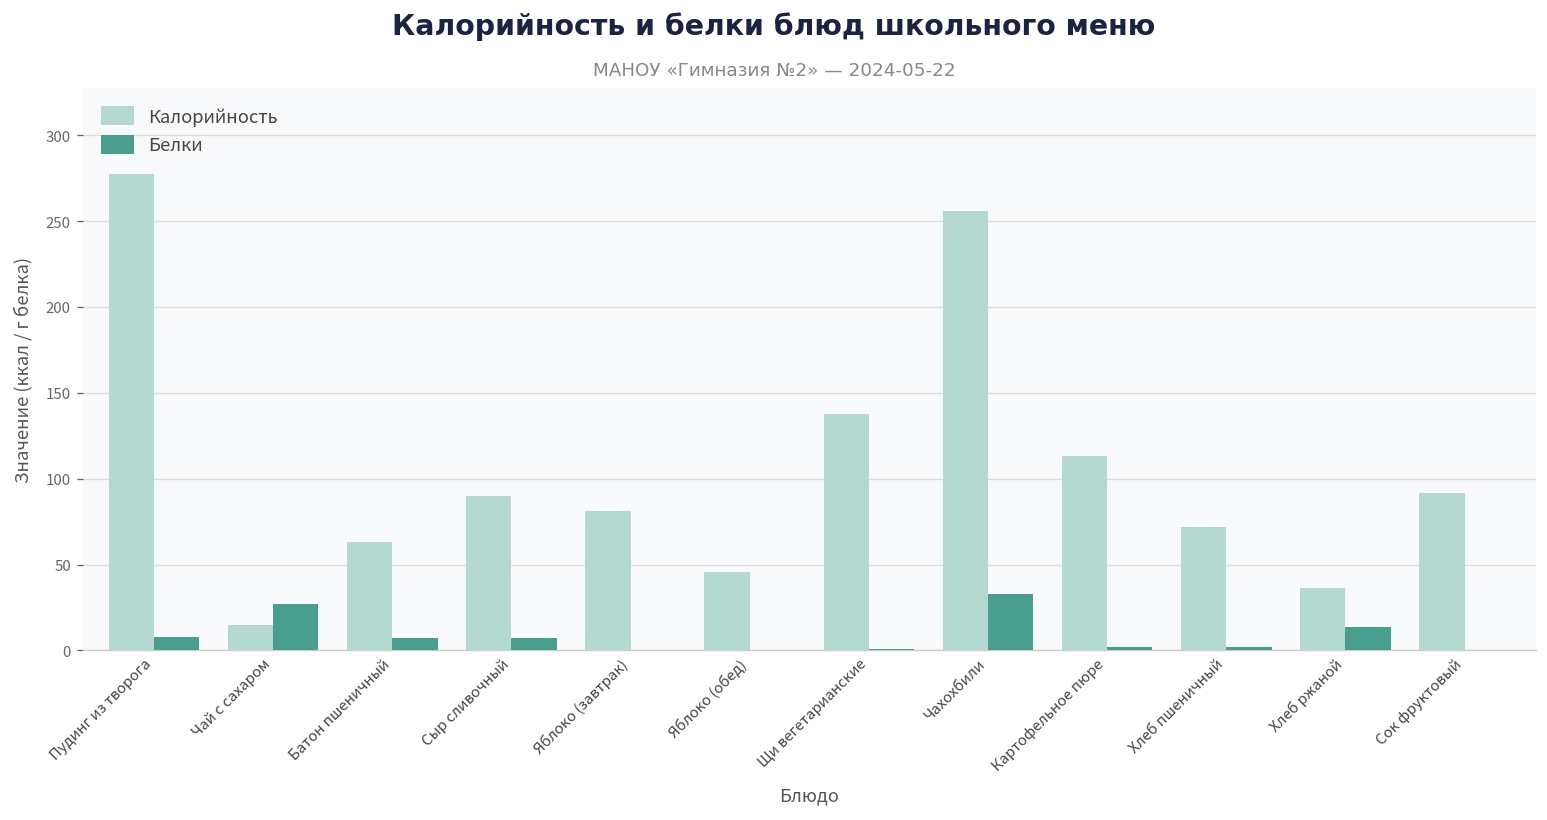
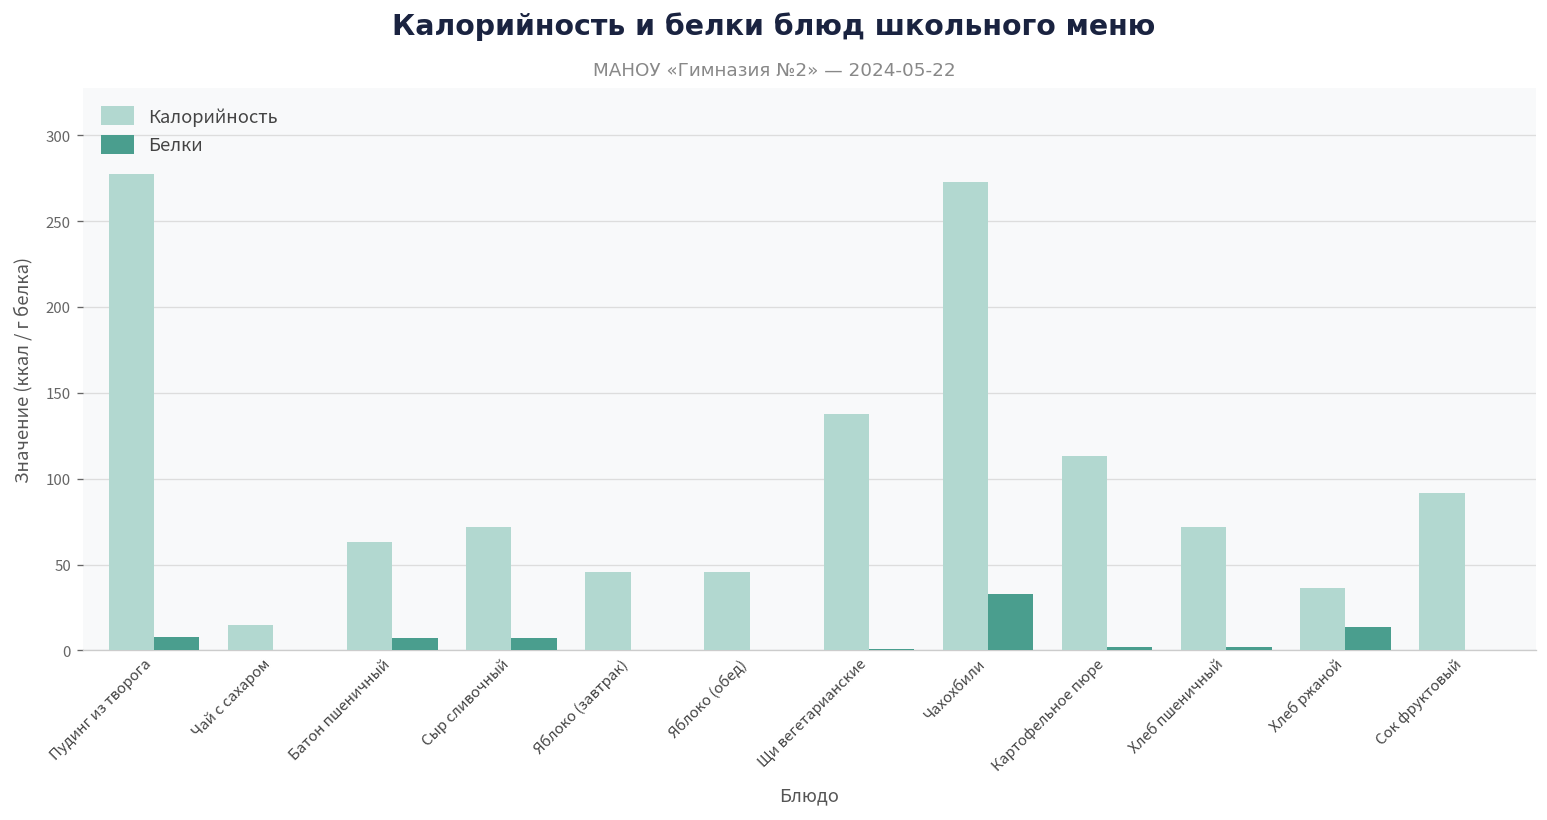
Белки, Чай с сахаром: 27 -> 0
Калорийность, Сыр сливочный: 90 -> 72
Калорийность, Яблоко (завтрак): 81 -> 46
Калорийность, Чахохбили: 256 -> 273
